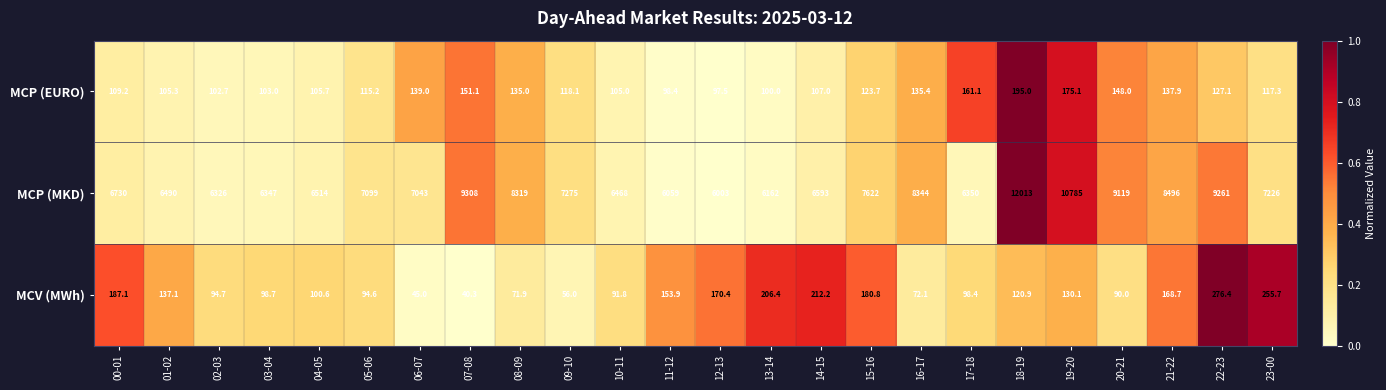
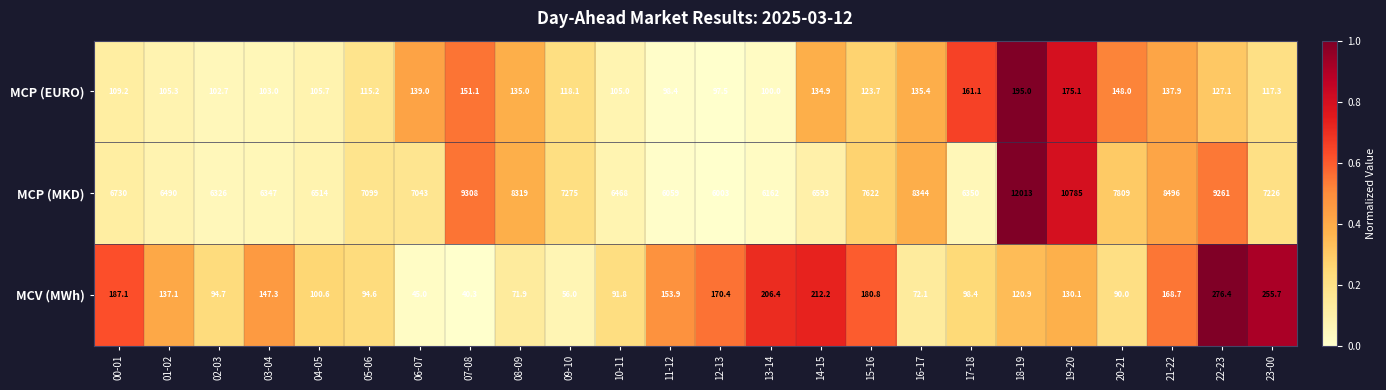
MCP (EURO), 14-15: 107.0 -> 134.9
MCP (MKD), 20-21: 9119 -> 7809
MCV (MWh), 03-04: 98.7 -> 147.3
